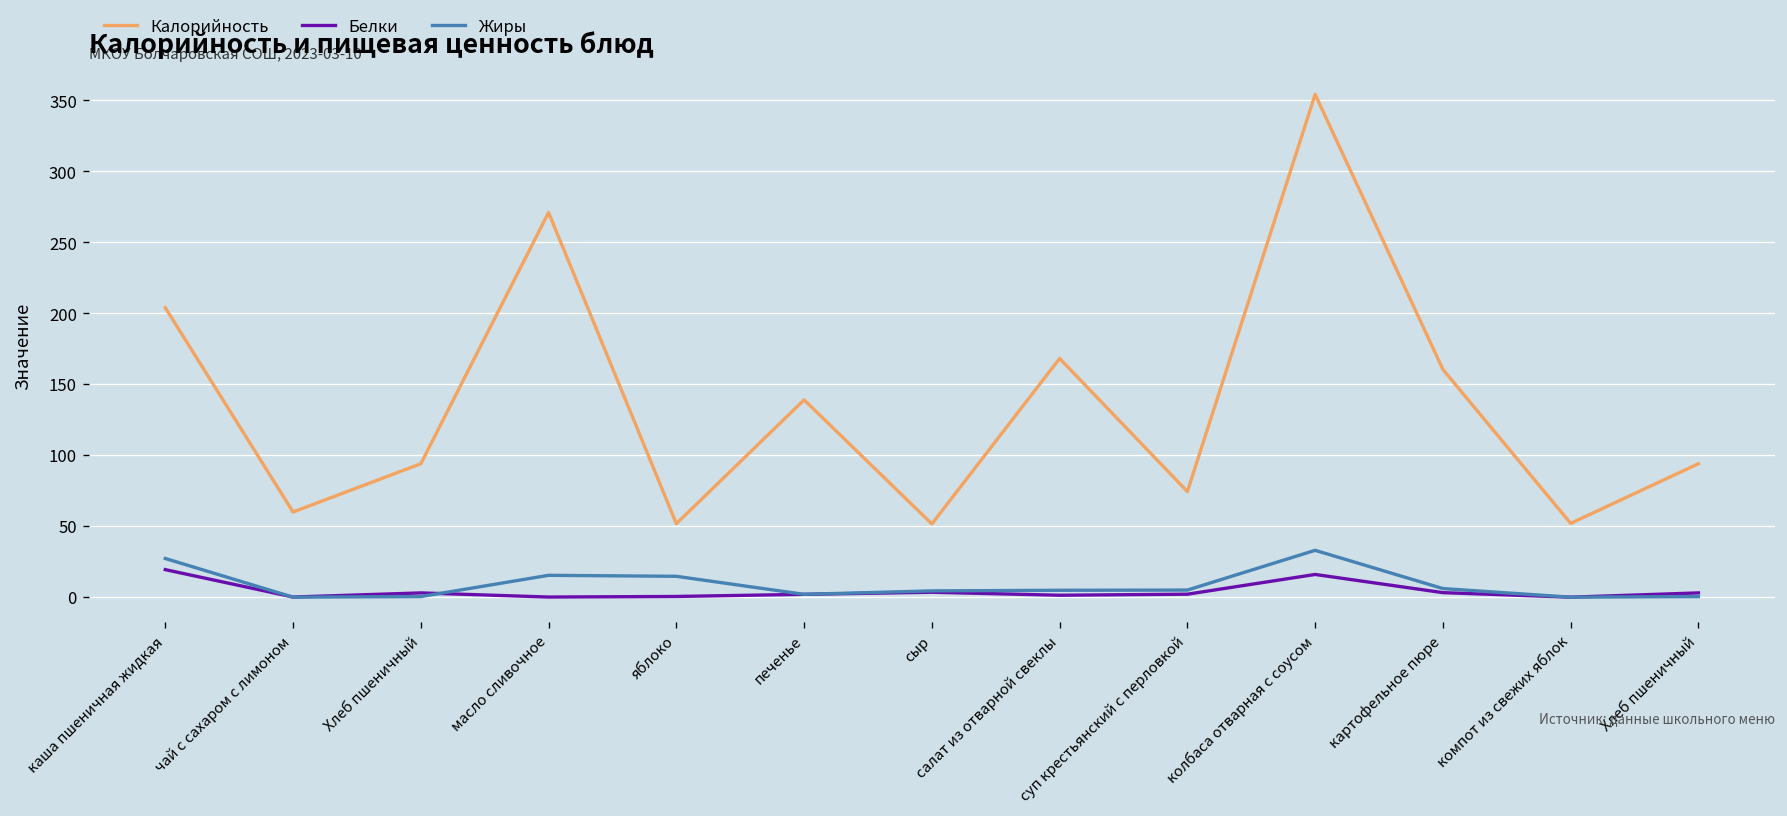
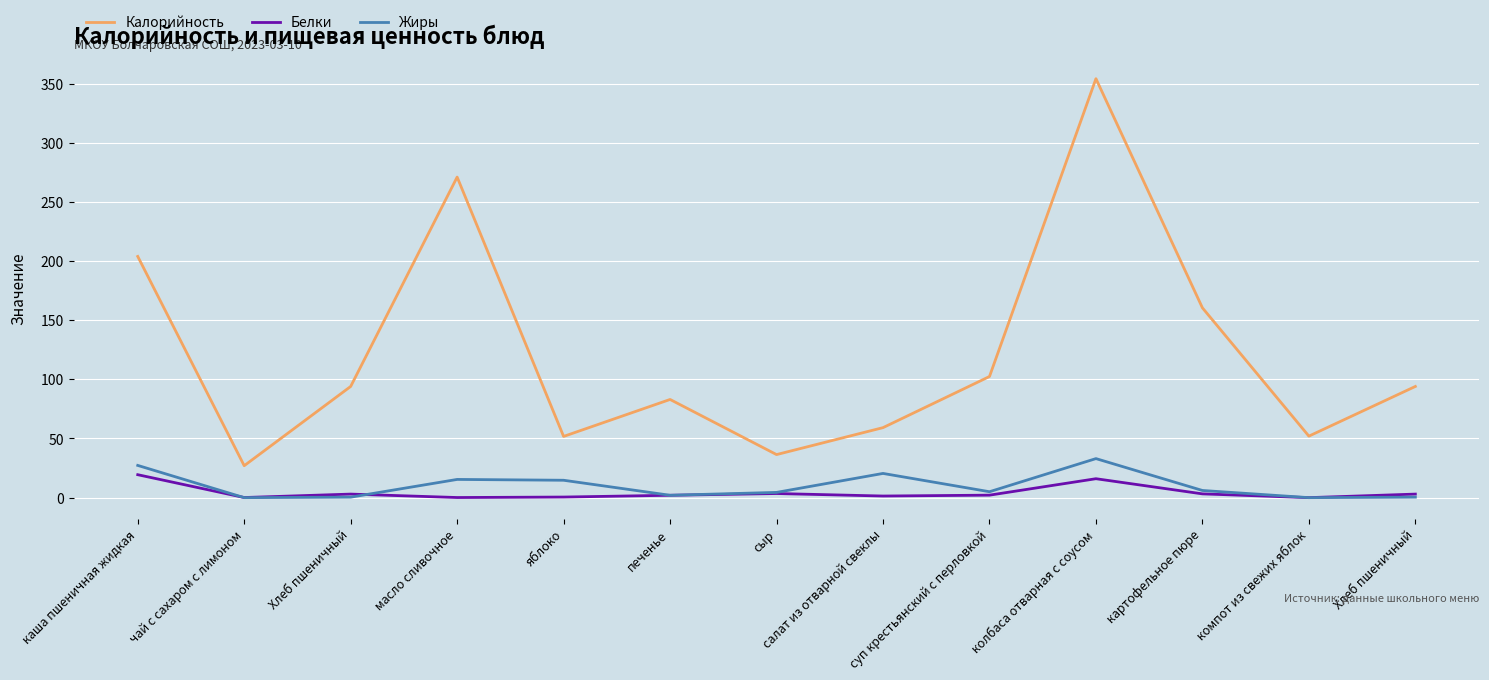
Калорийность, чай с сахаром с лимоном: 60 -> 27
Калорийность, печенье: 139 -> 83
Калорийность, сыр: 52 -> 36
Калорийность, салат из отварной свеклы: 168 -> 59
Жиры, салат из отварной свеклы: 5 -> 20
Калорийность, суп крестьянский с перловкой: 74 -> 102
